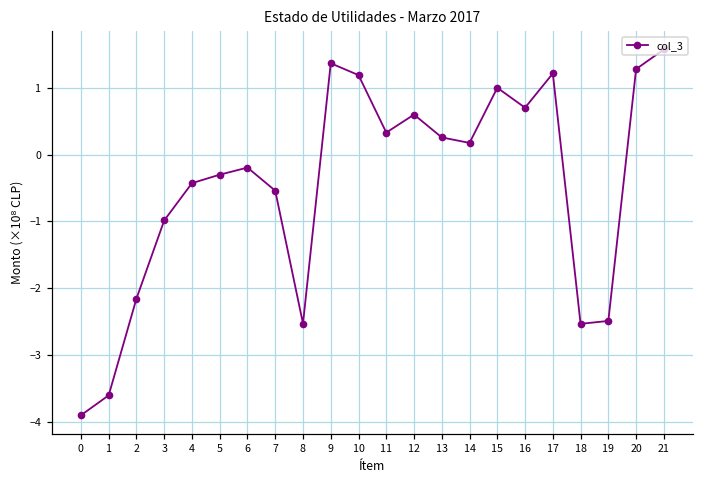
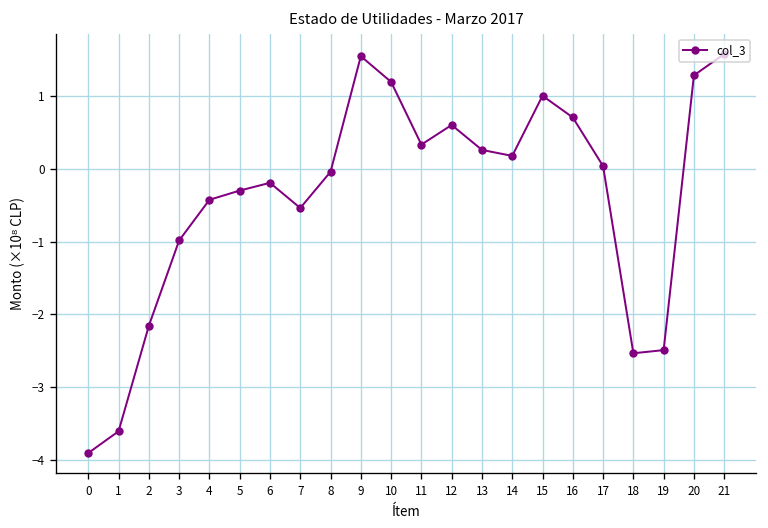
8: -2.5 -> 0.0
9: 1.4 -> 1.5
17: 1.2 -> 0.0
